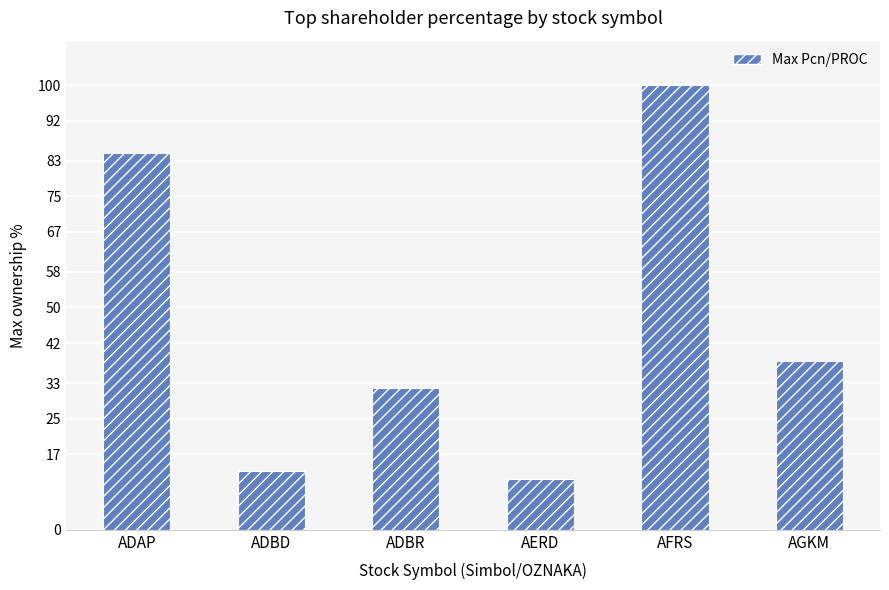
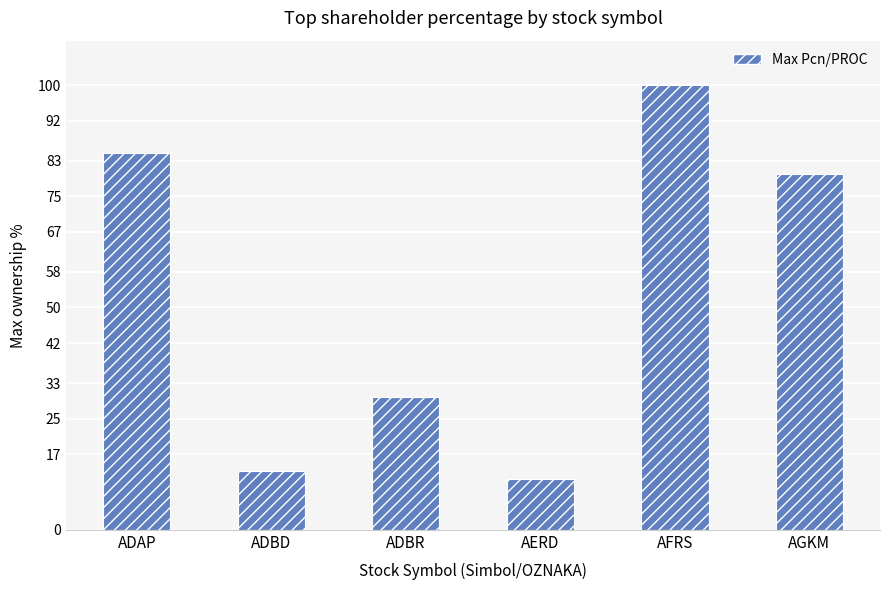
ADBR: 32 -> 30
AGKM: 38 -> 80
